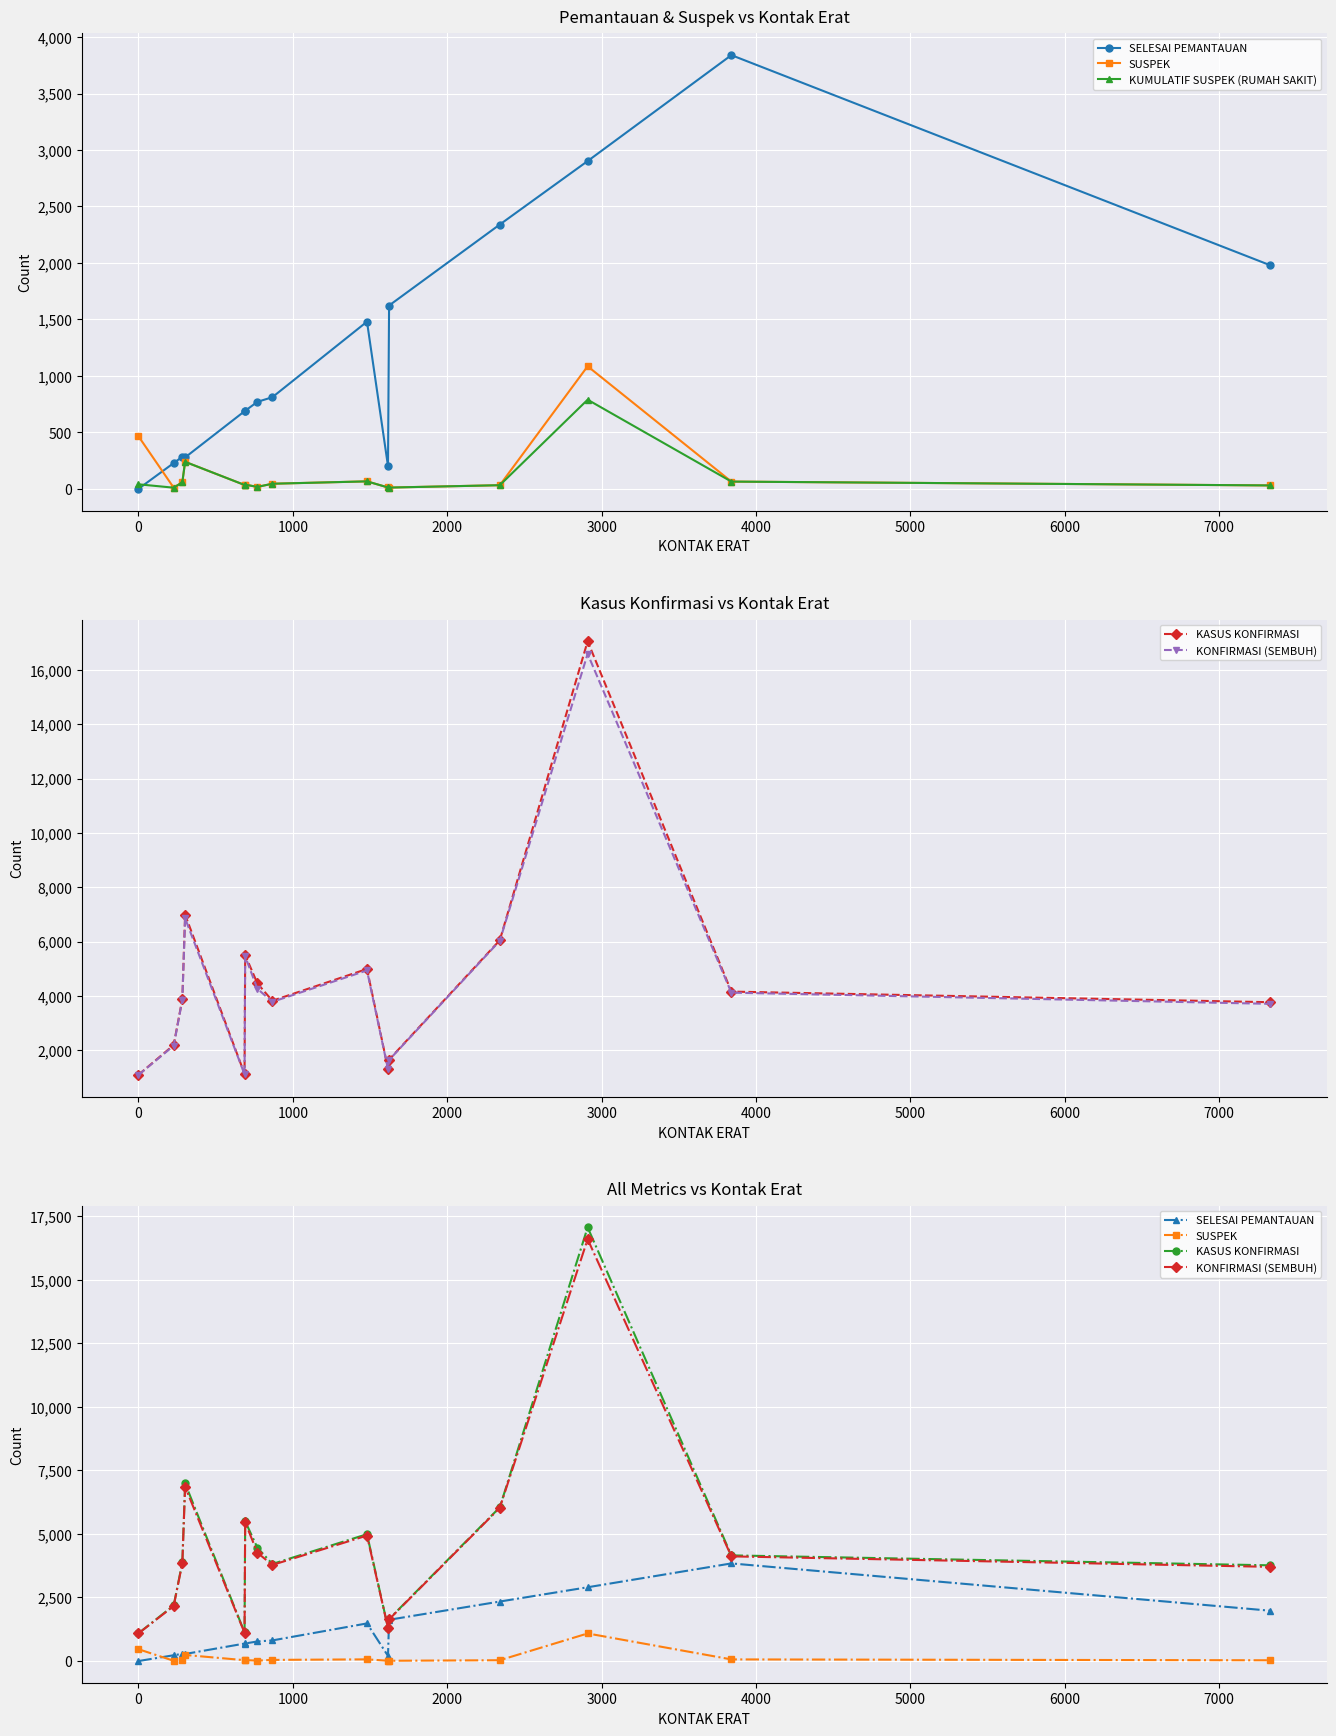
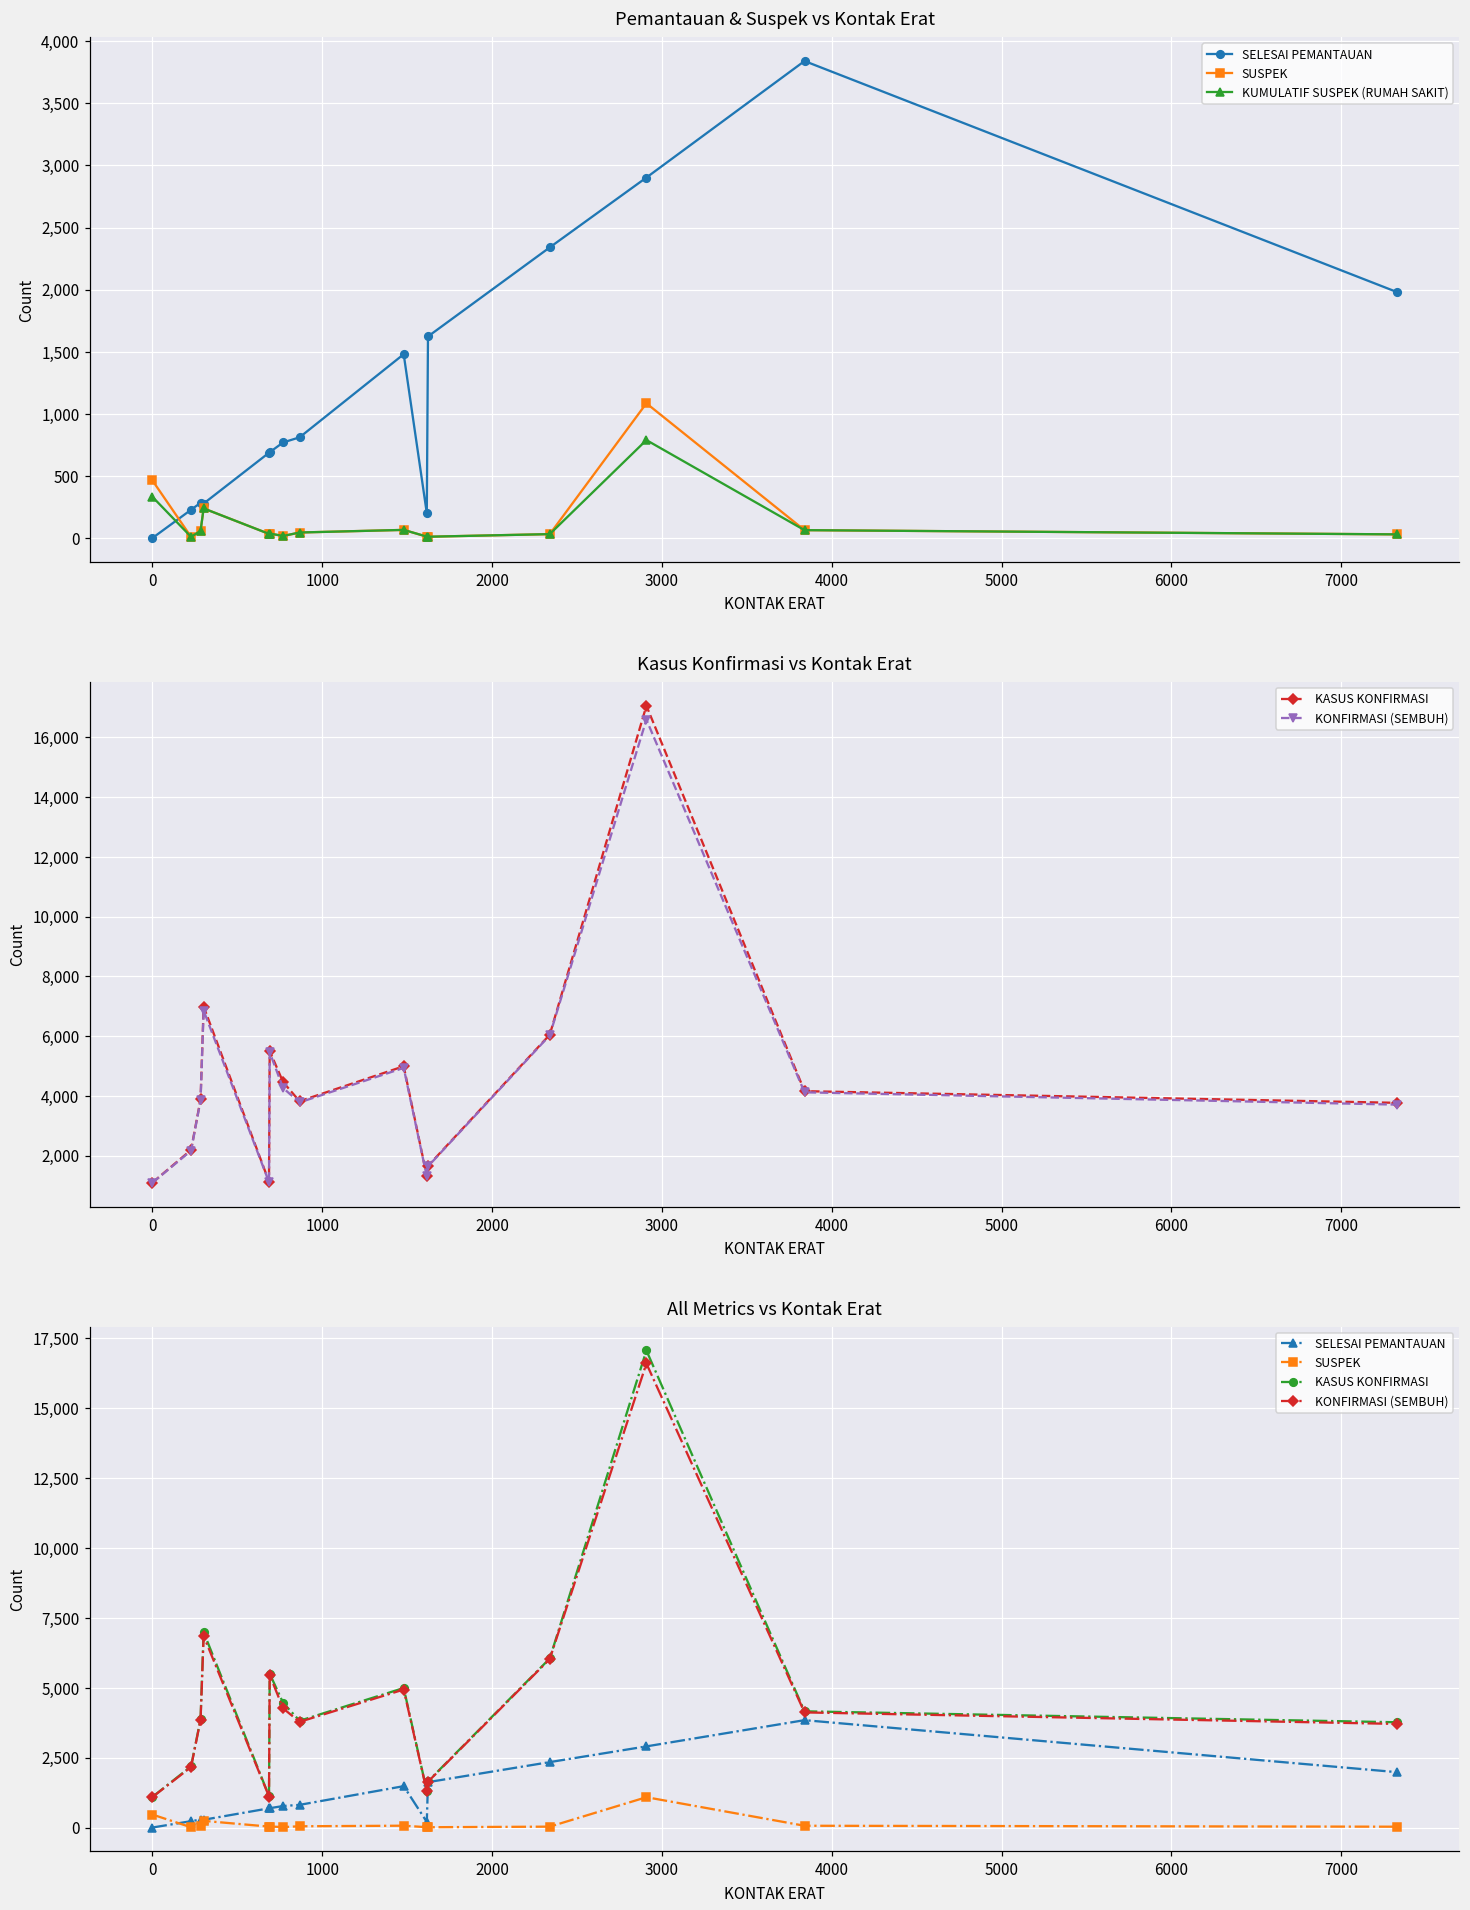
Pemantauan & Suspek vs Kontak Erat, KUMULATIF SUSPEK (RUMAH SAKIT), 0: 40 -> 330
